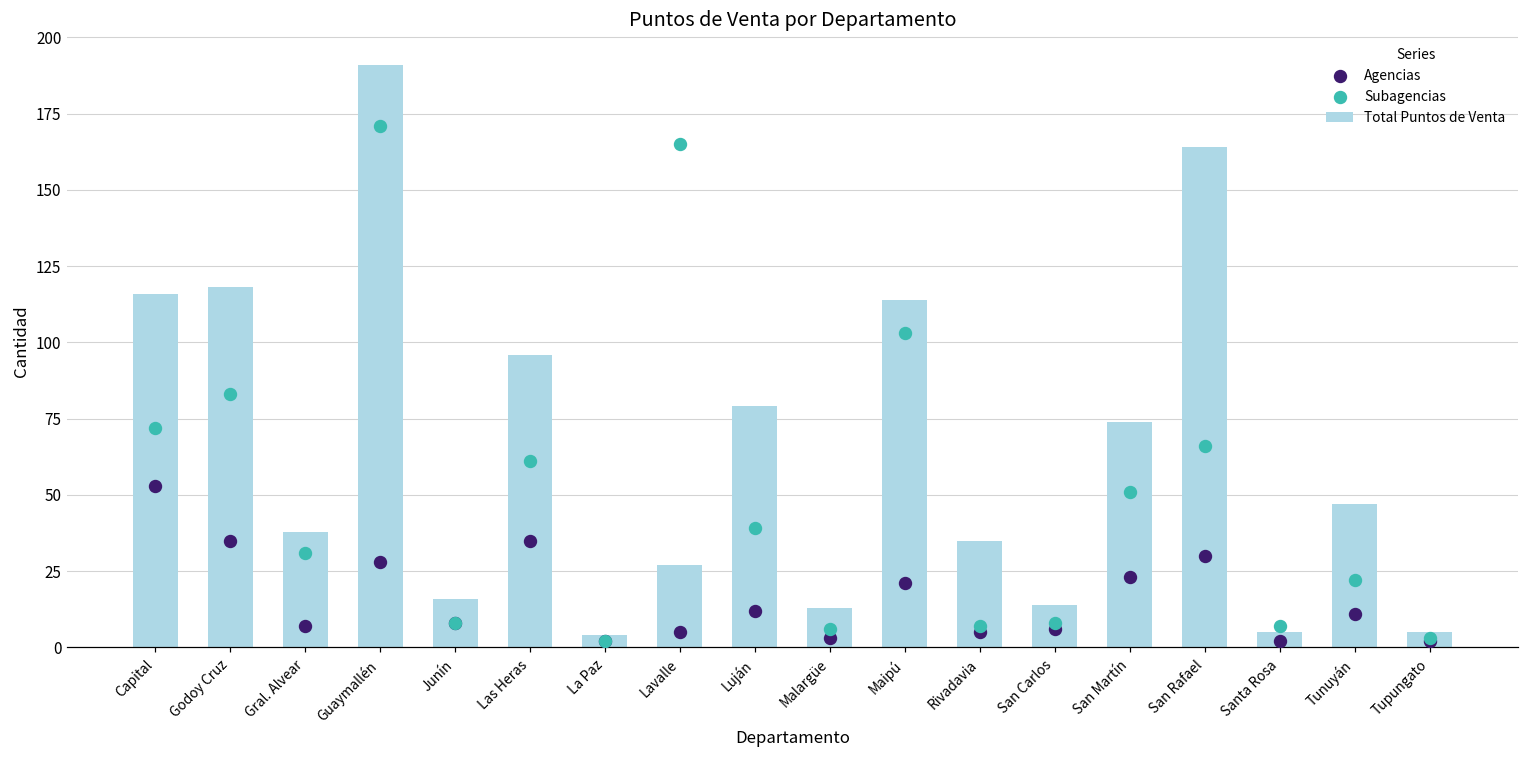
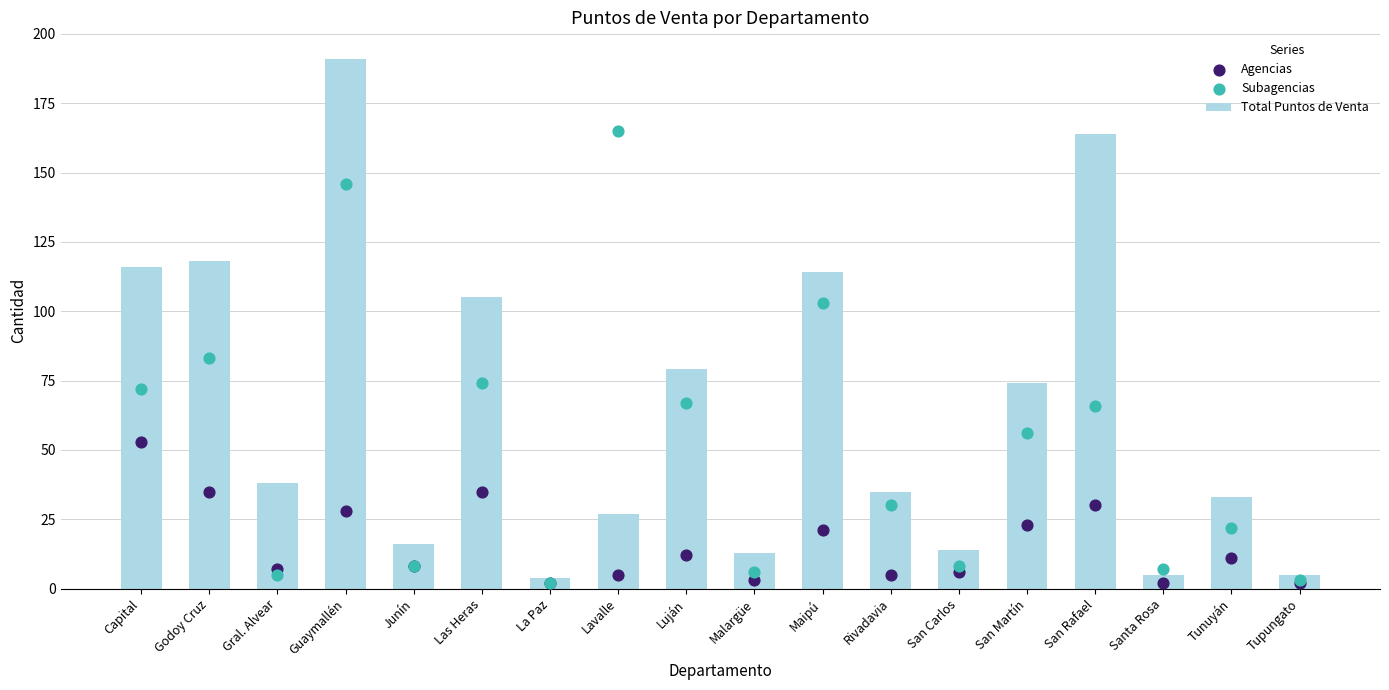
Subagencias, Gral. Alvear: 31 -> 5
Subagencias, Guaymallén: 171 -> 146
Subagencias, Las Heras: 61 -> 74
Total Puntos de Venta, Las Heras: 96 -> 105
Subagencias, Luján: 39 -> 67
Subagencias, Rivadavia: 7 -> 30
Subagencias, San Martín: 51 -> 56
Total Puntos de Venta, Tunuyán: 47 -> 33
